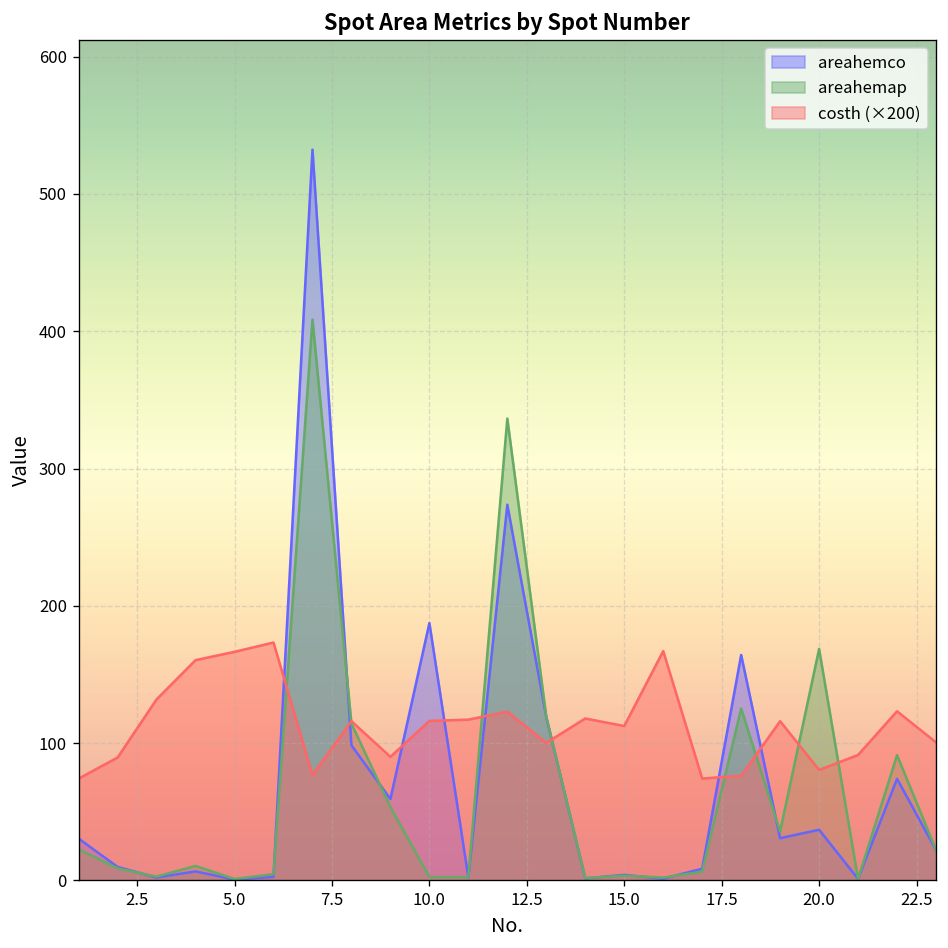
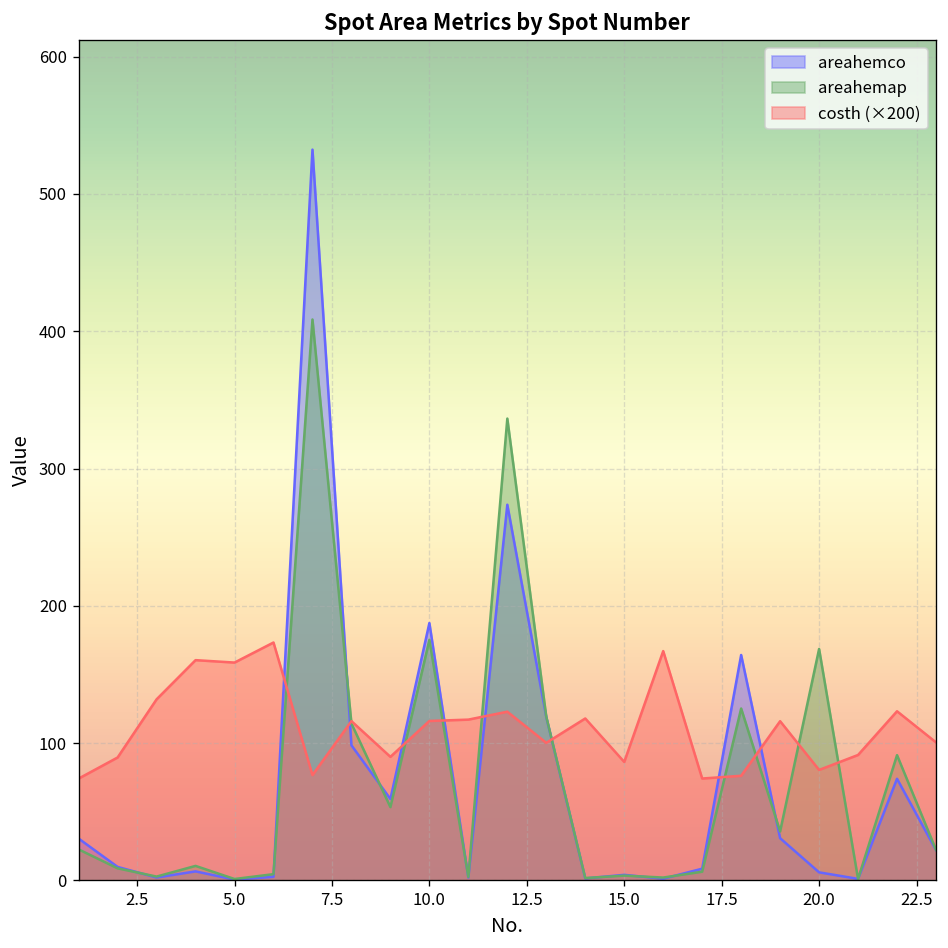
costh (×200), 5.0: 167 -> 159
areahemap, 10.0: 2 -> 175
costh (×200), 15.0: 112 -> 86
areahemco, 20.0: 37 -> 6
